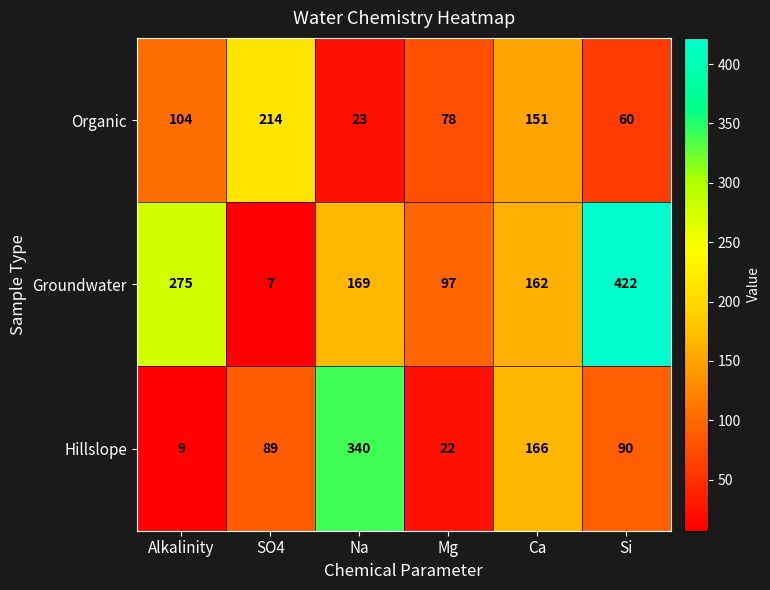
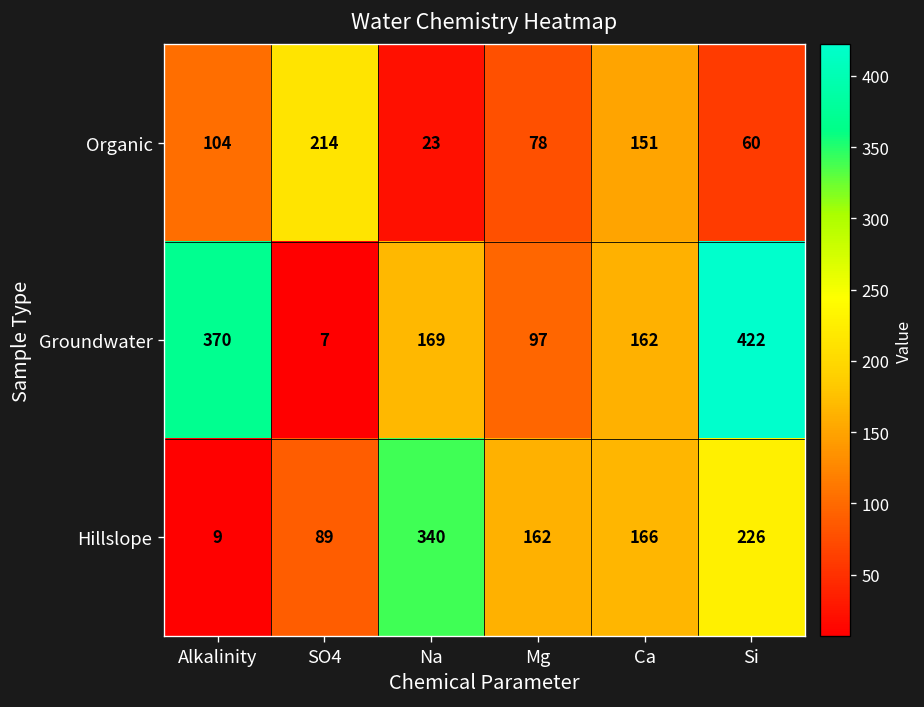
Groundwater, Alkalinity: 275 -> 370
Hillslope, Mg: 22 -> 162
Hillslope, Si: 90 -> 226
